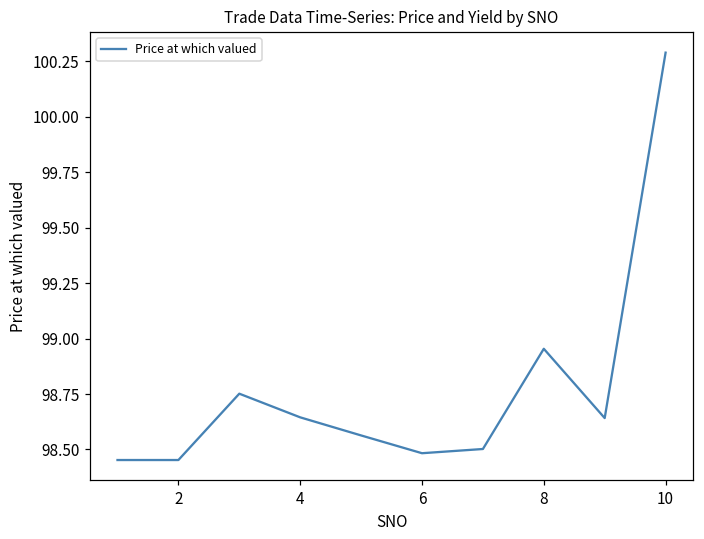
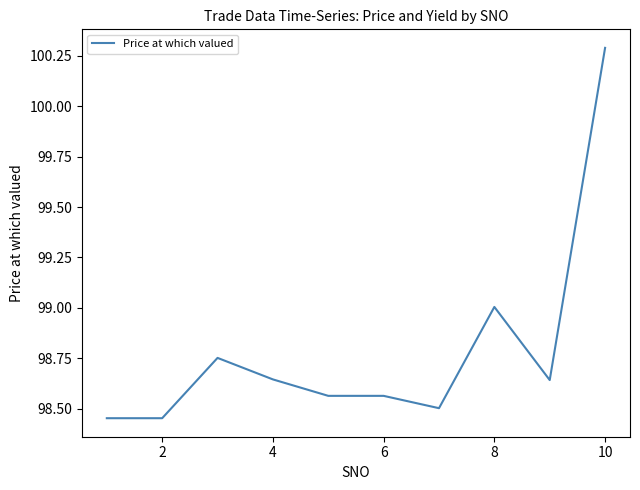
6: 98.48 -> 98.56
8: 98.95 -> 99.00
